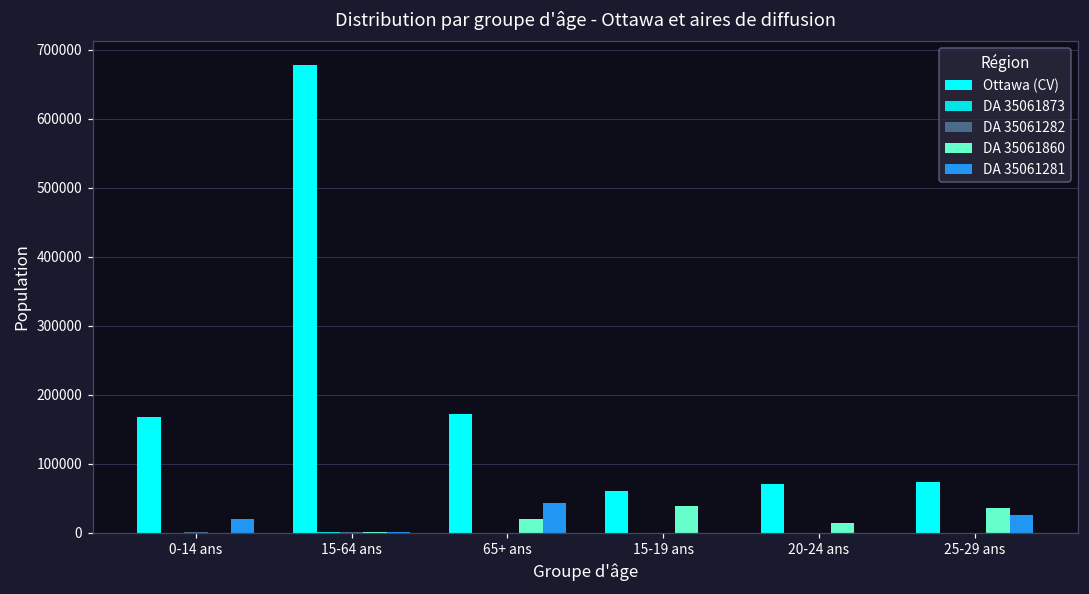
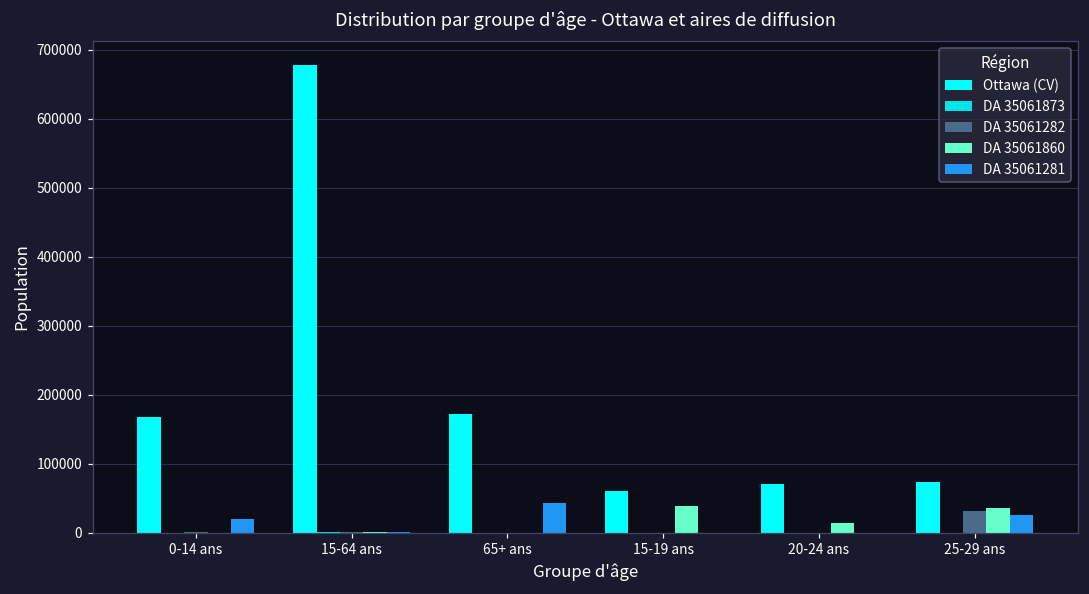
DA 35061860, 65+ ans: 20000 -> 0
DA 35061282, 25-29 ans: 0 -> 30000
